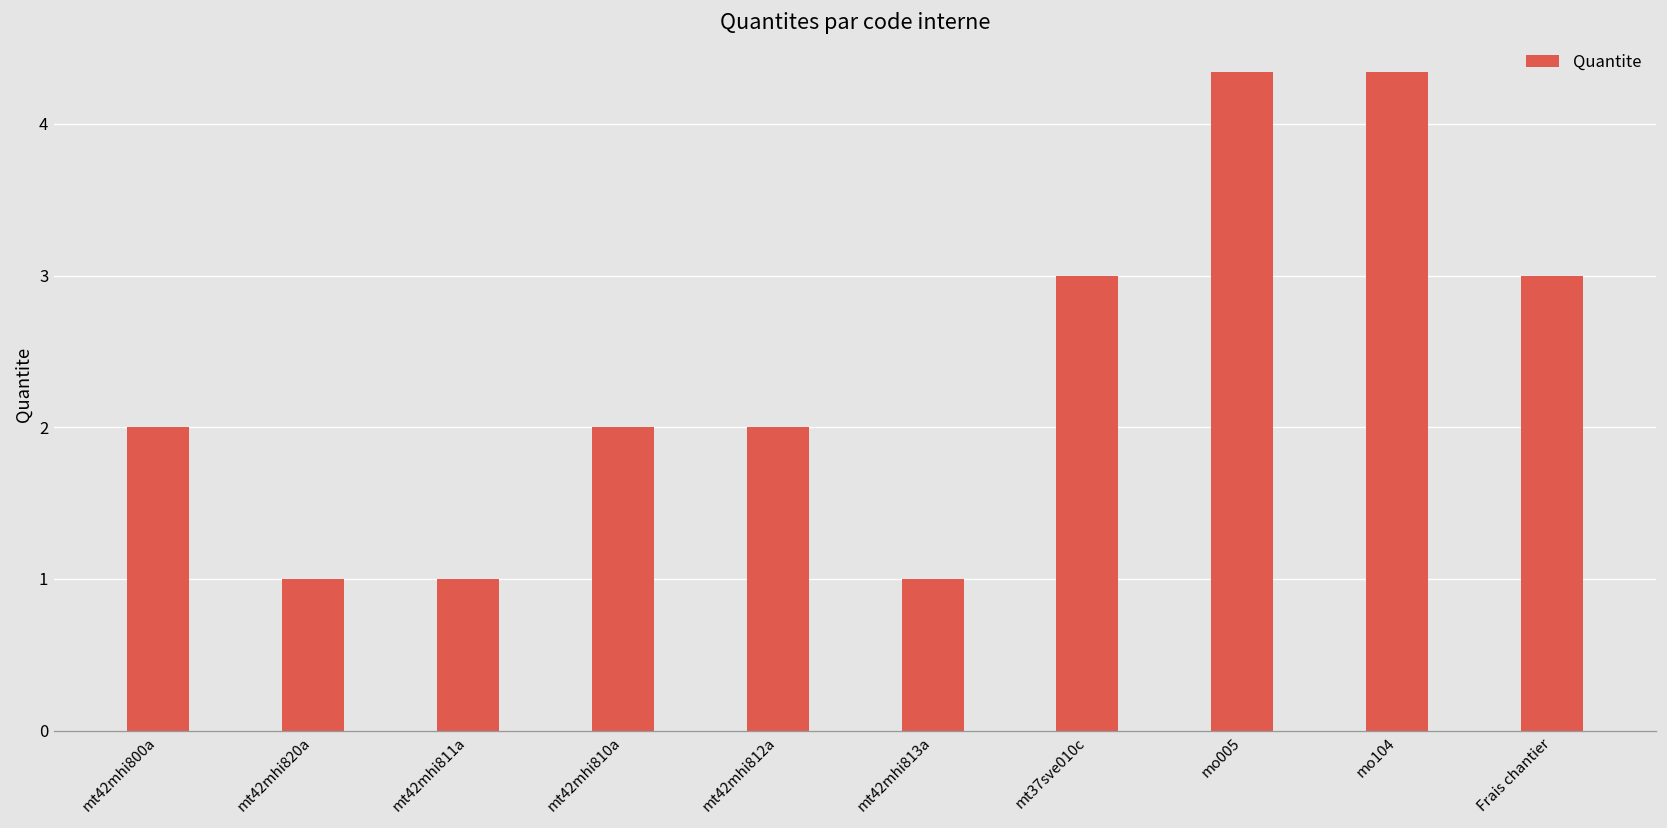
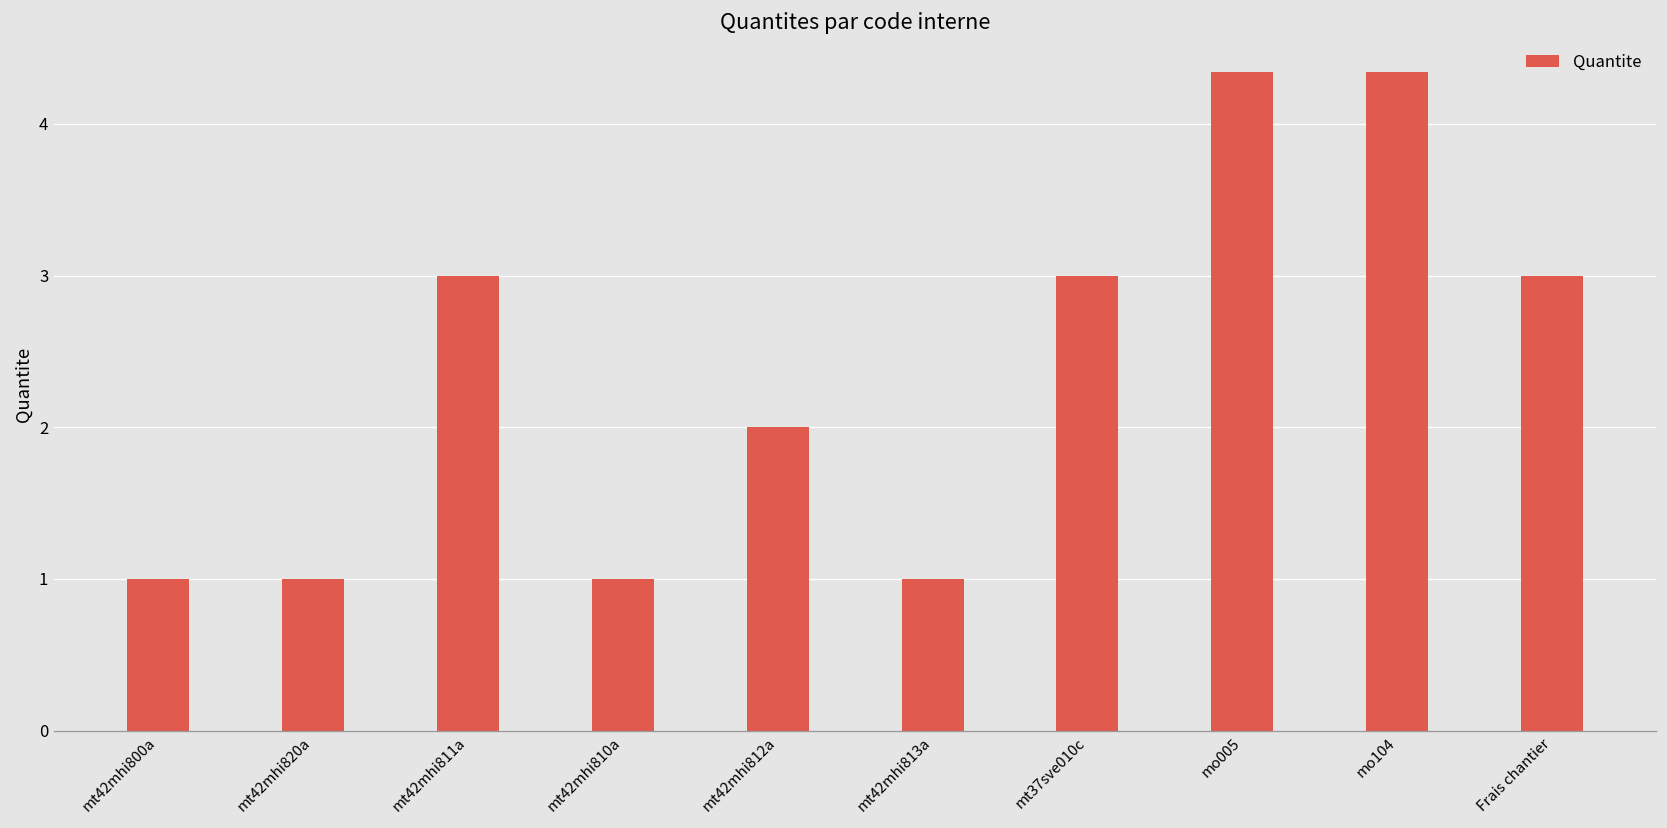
mt42mhi800a: 2 -> 1
mt42mhi811a: 1 -> 3
mt42mhi810a: 2 -> 1
